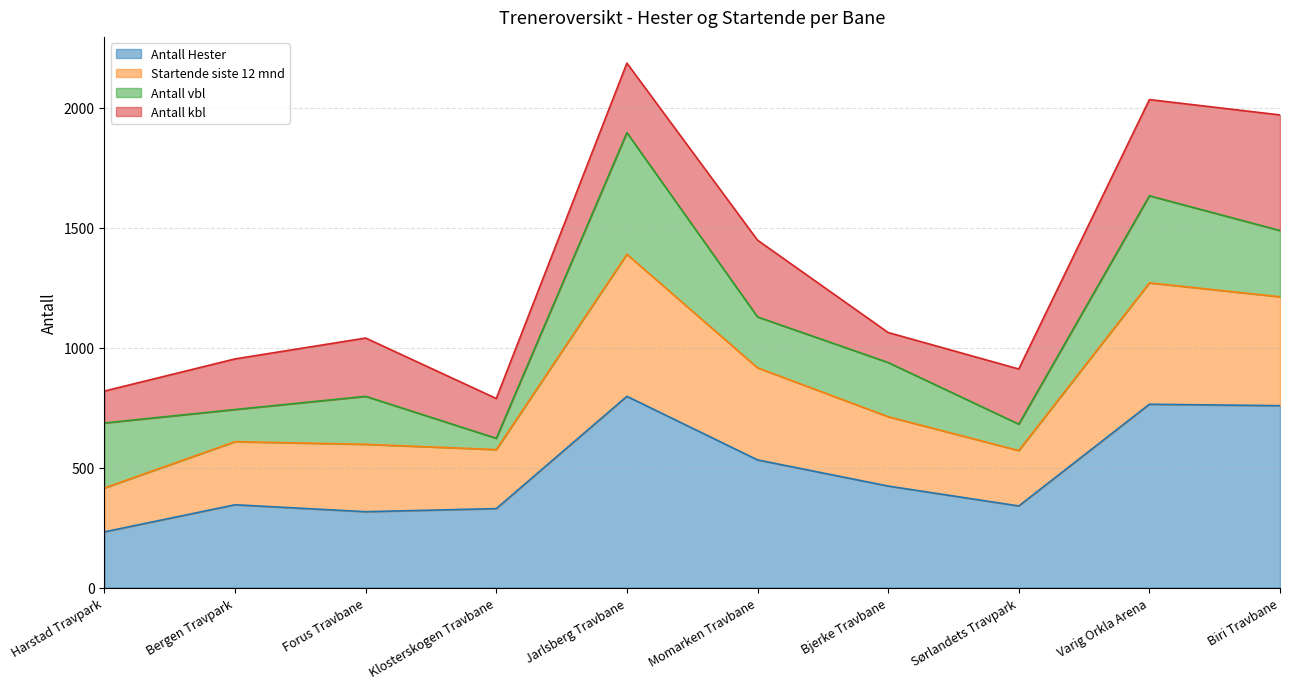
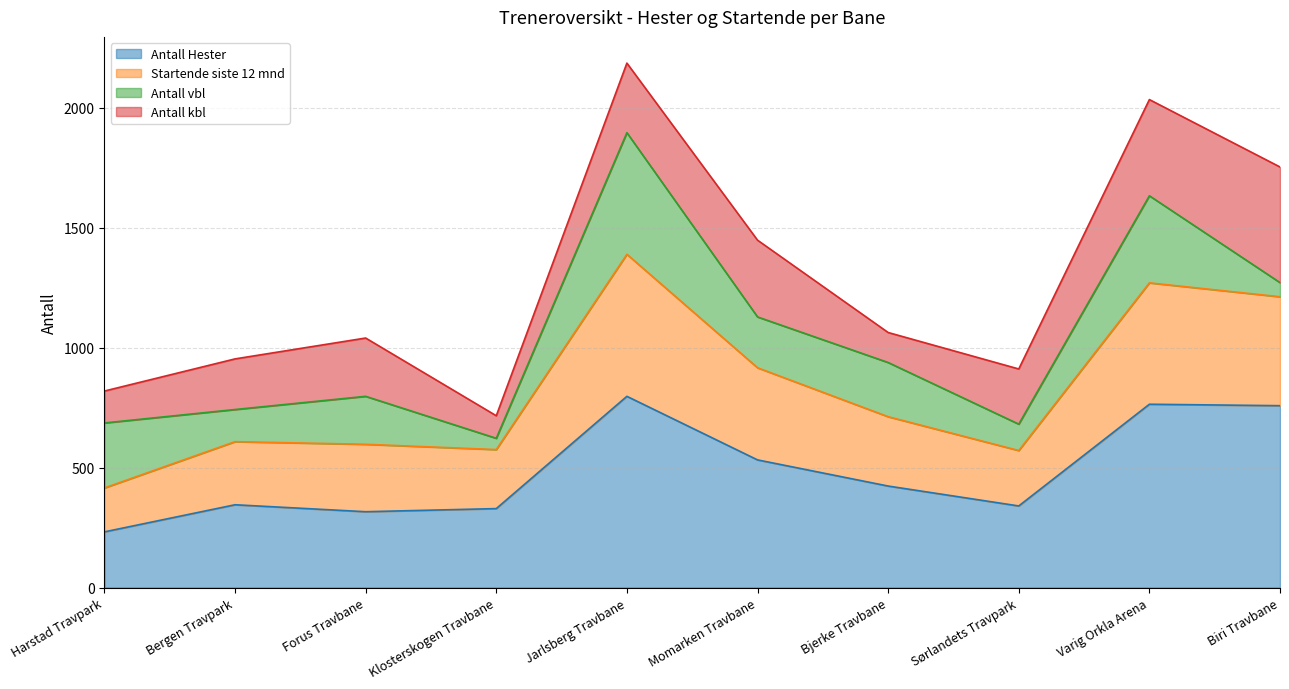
Antall kbl, Klosterskogen Travbane: 170 -> 90
Antall vbl, Biri Travbane: 280 -> 60
